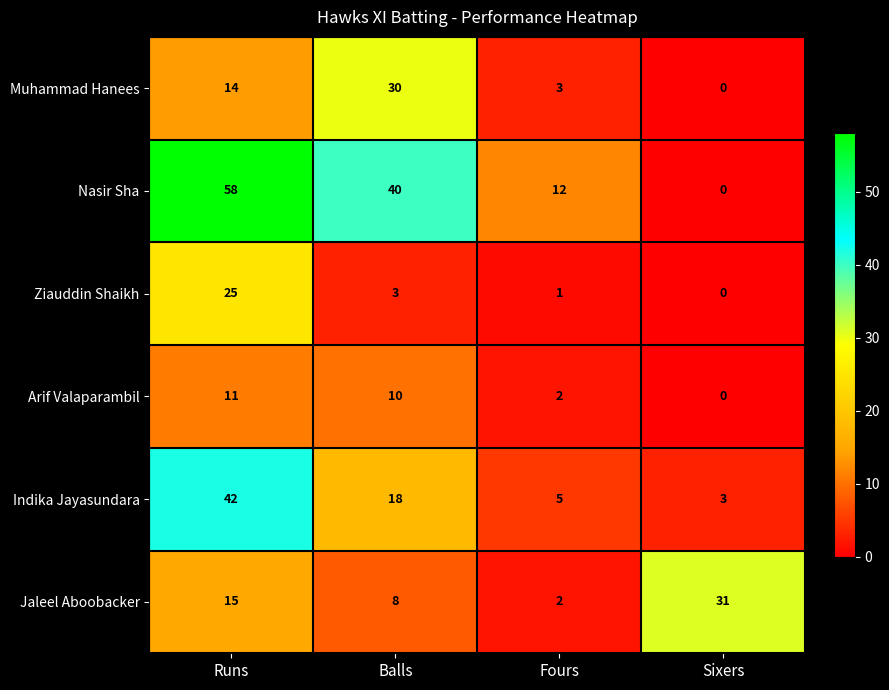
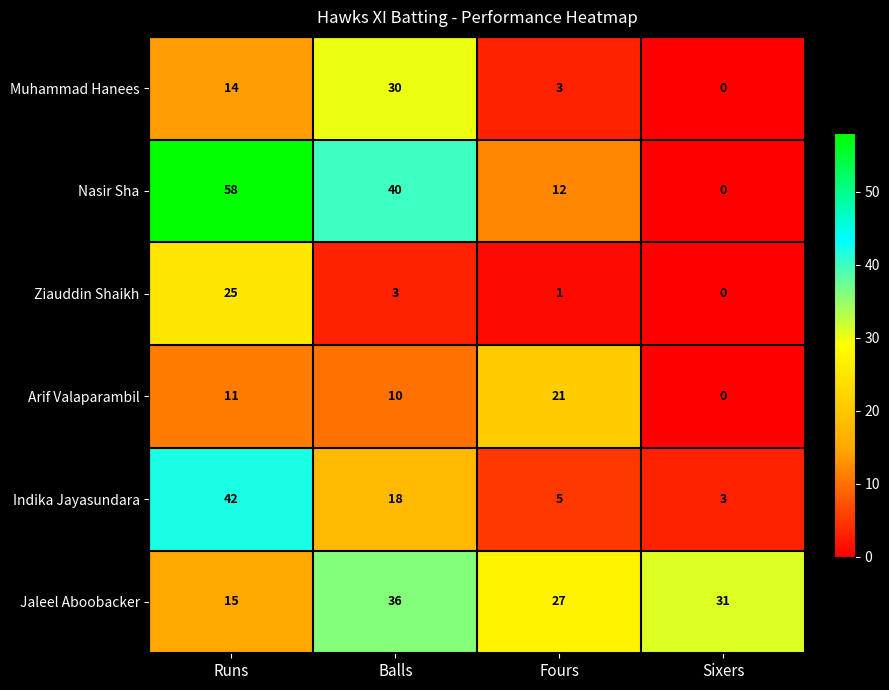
Arif Valaparambil, Fours: 2 -> 21
Jaleel Aboobacker, Balls: 8 -> 36
Jaleel Aboobacker, Fours: 2 -> 27
